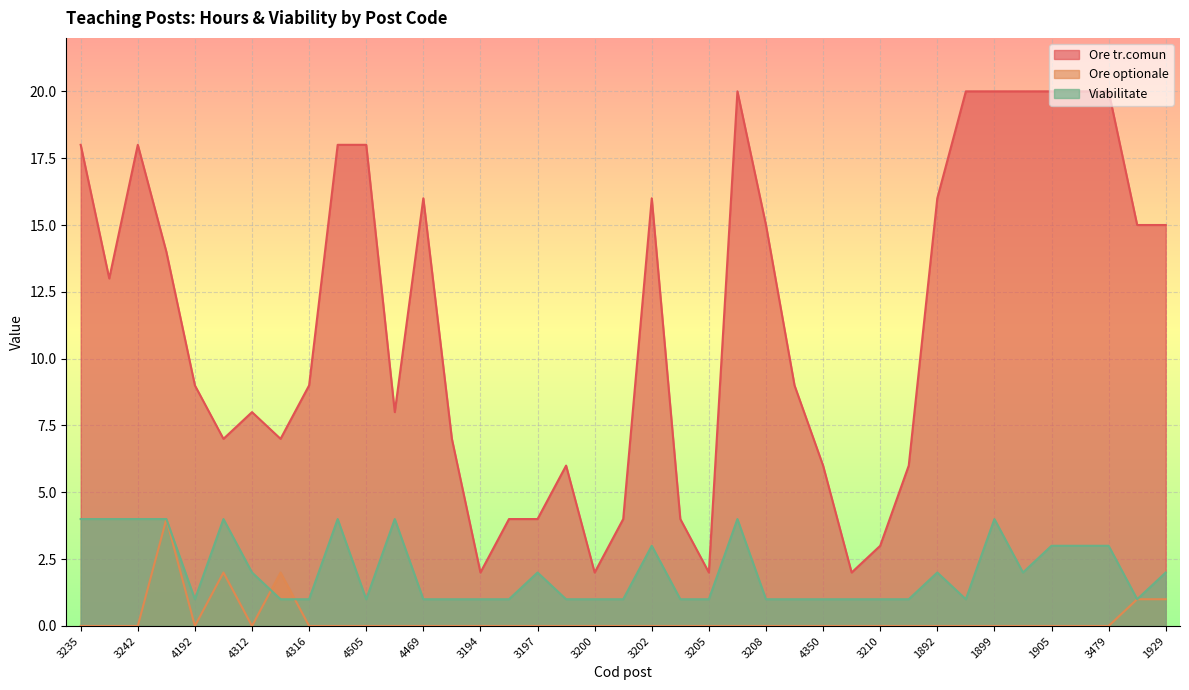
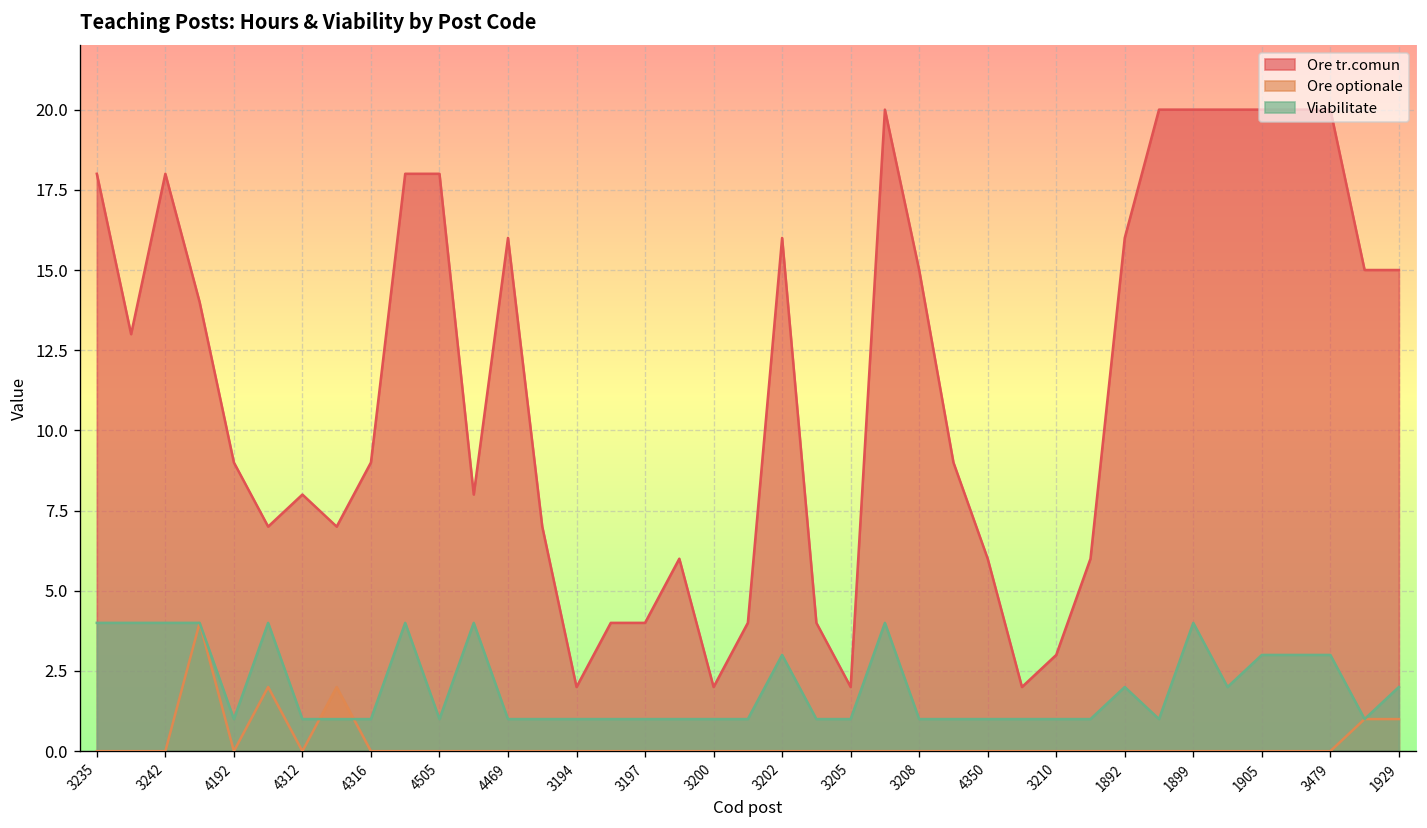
Viabilitate, 4312: 2 -> 1
Viabilitate, 3197: 2 -> 1
